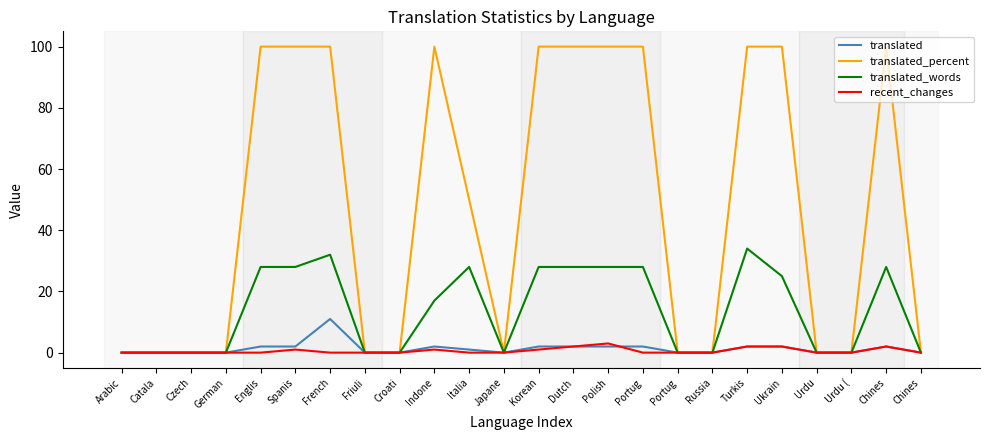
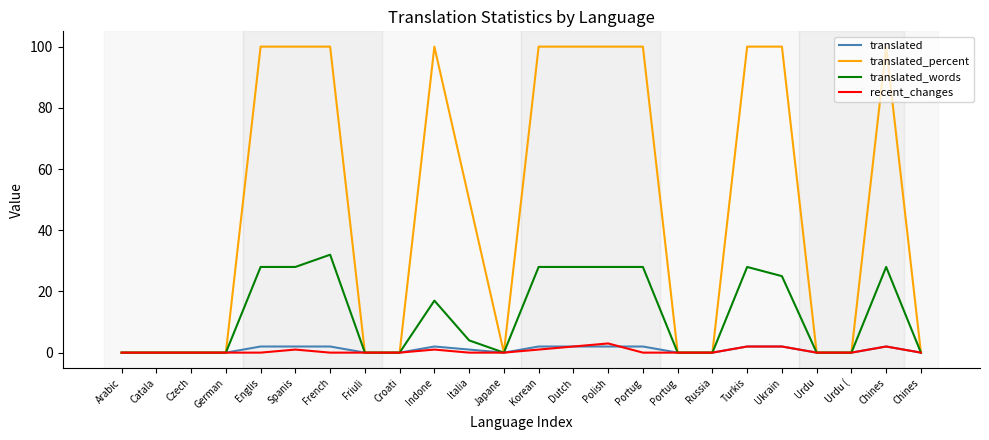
translated, French: 11 -> 2
translated_words, Italia: 28 -> 4
translated_words, Turkis: 34 -> 28
